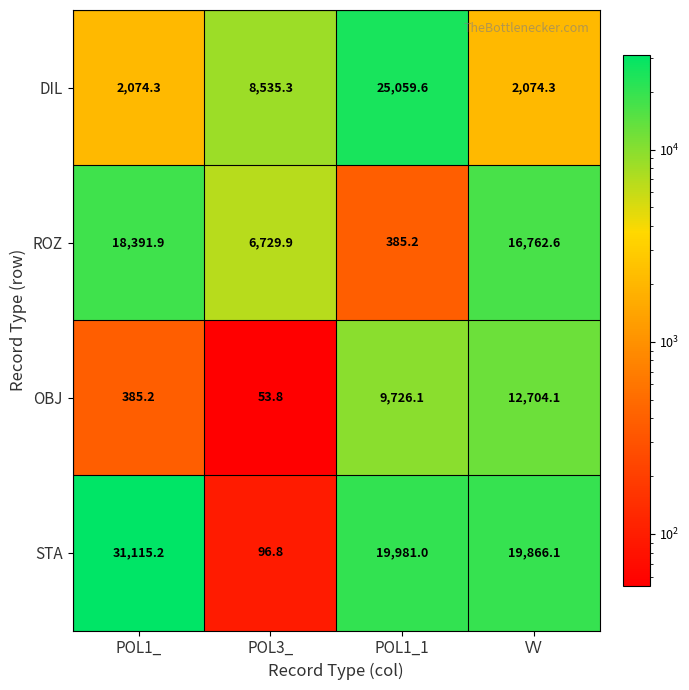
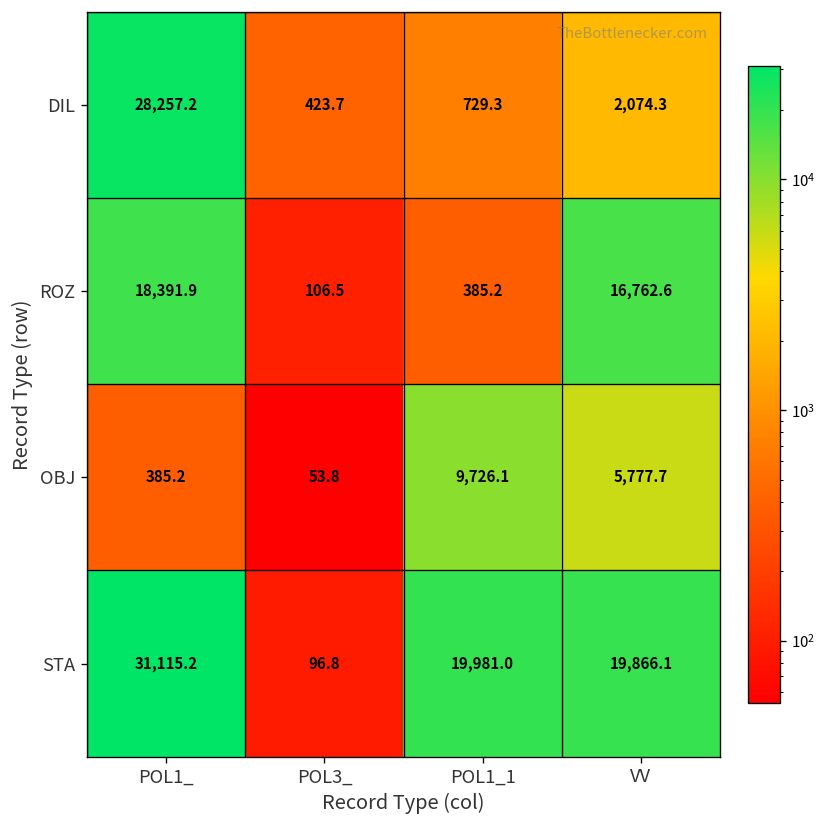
DIL, POL1_: 2,074.3 -> 28,257.2
DIL, POL3_: 8,535.3 -> 423.7
DIL, POL1_1: 25,059.6 -> 729.3
ROZ, POL3_: 6,729.9 -> 106.5
OBJ, VV: 12,704.1 -> 5,777.7
